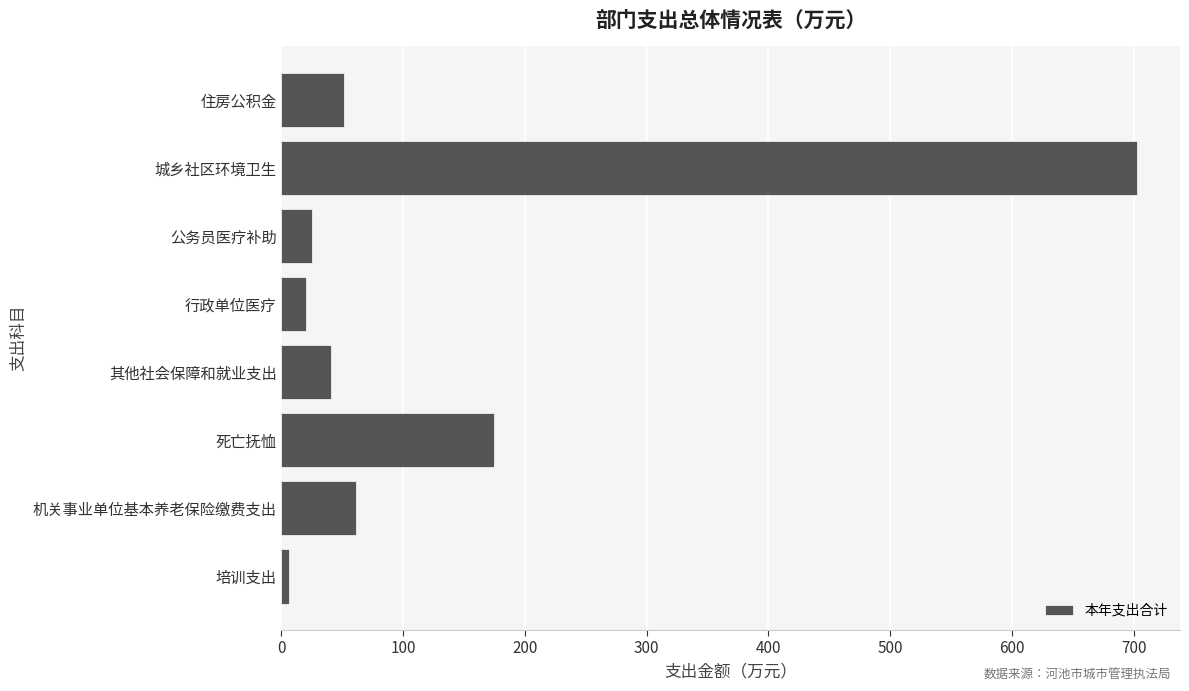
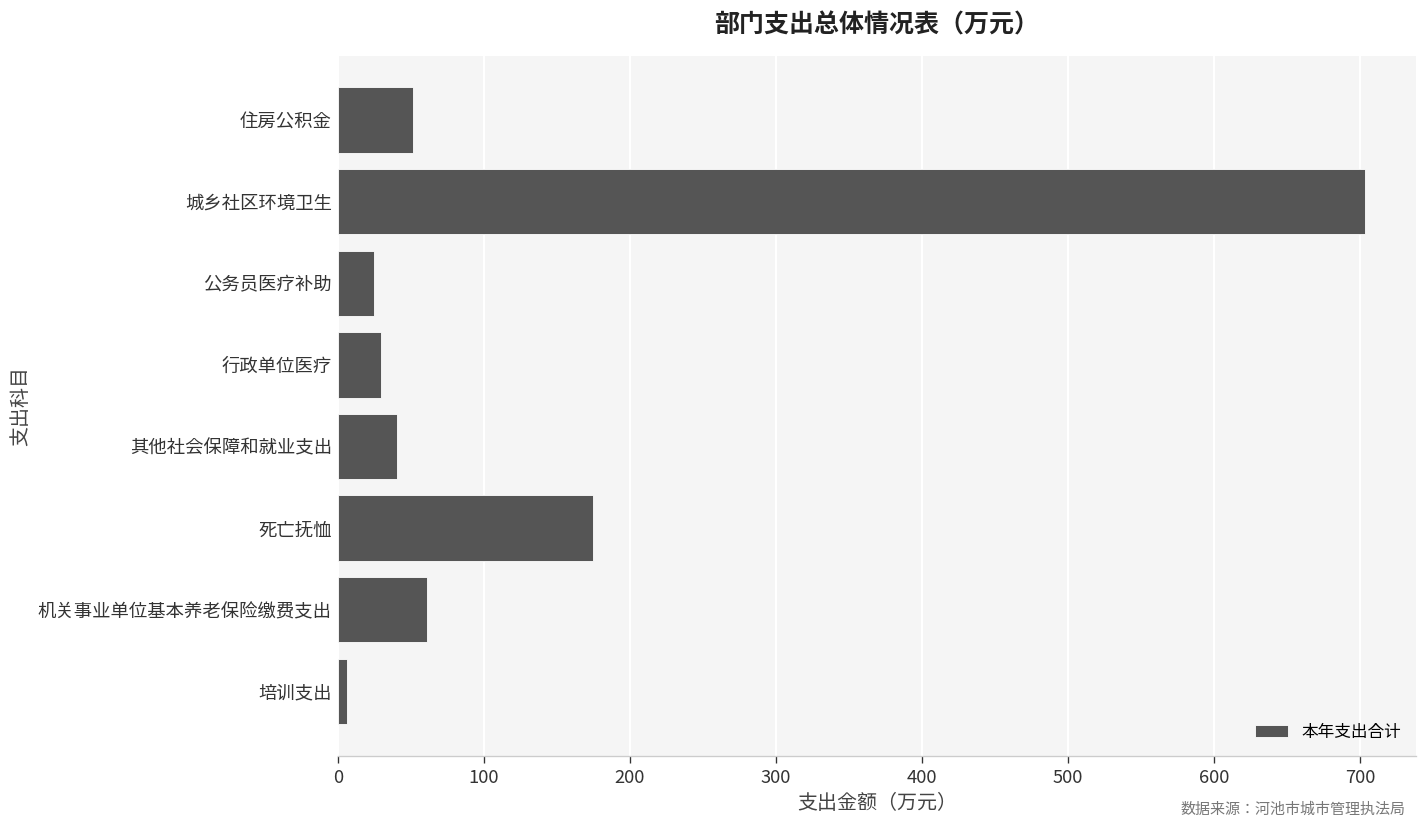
行政单位医疗: 20 -> 29
